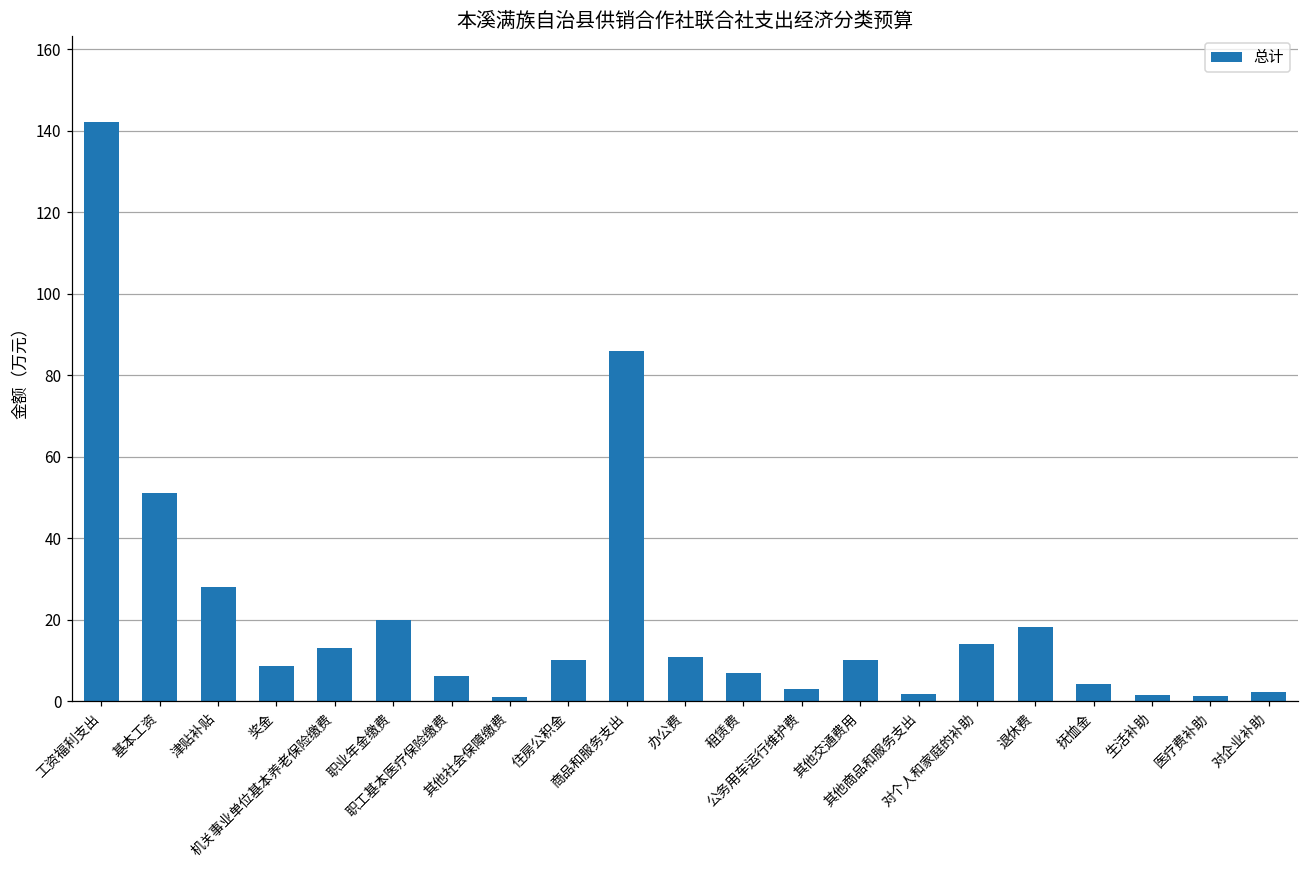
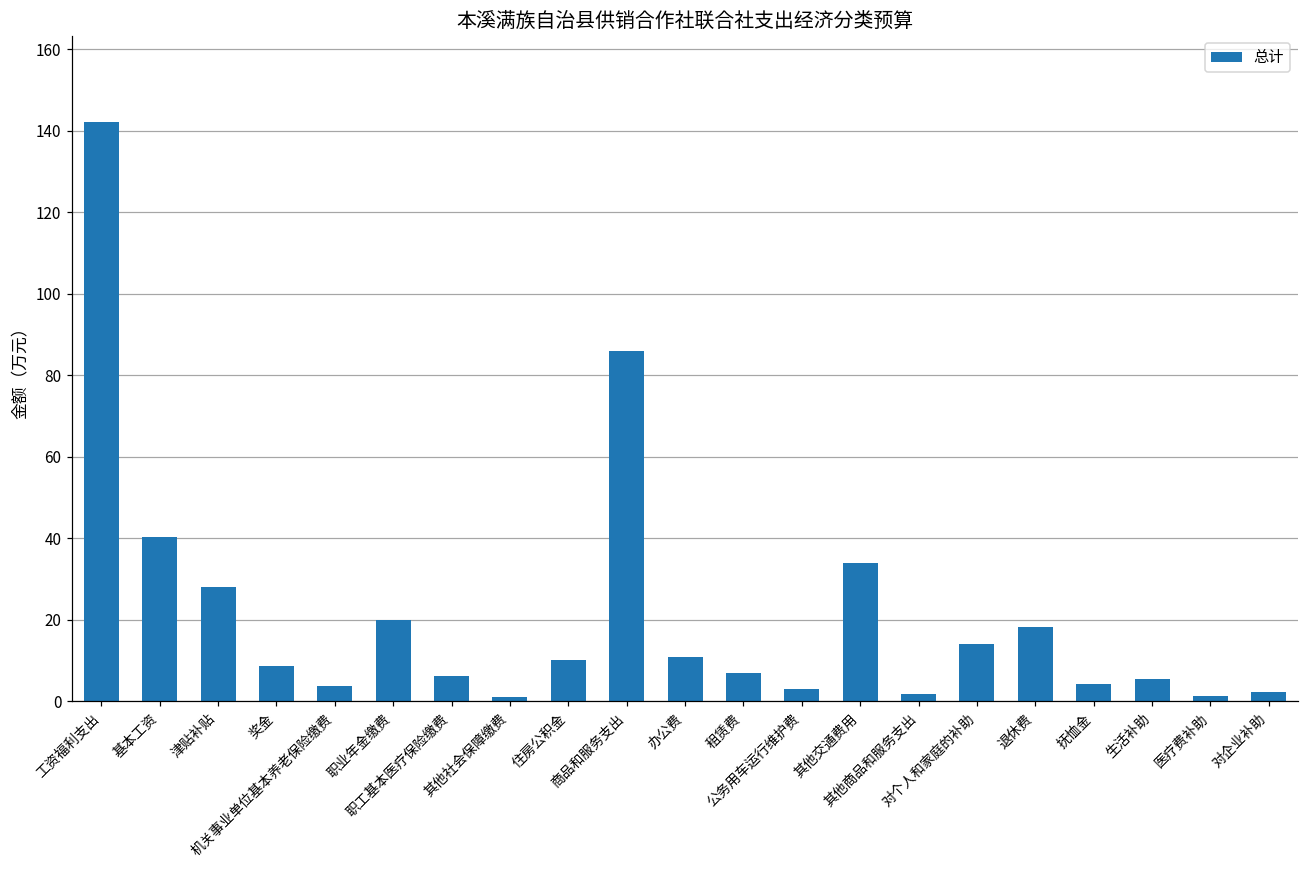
基本工资: 51 -> 40
机关事业单位基本养老保险缴费: 13 -> 4
其他交通费用: 10 -> 34
生活补助: 2 -> 6
